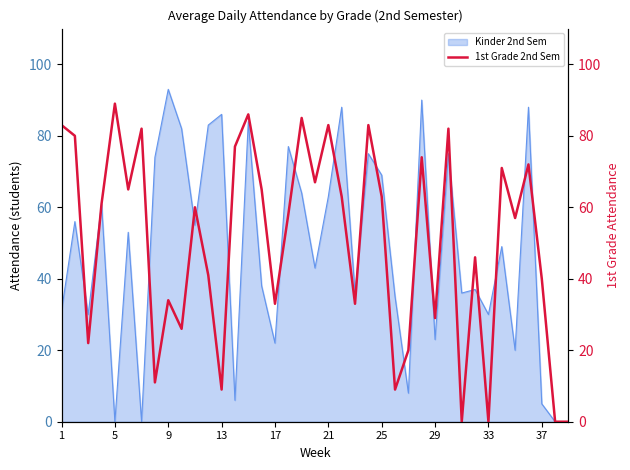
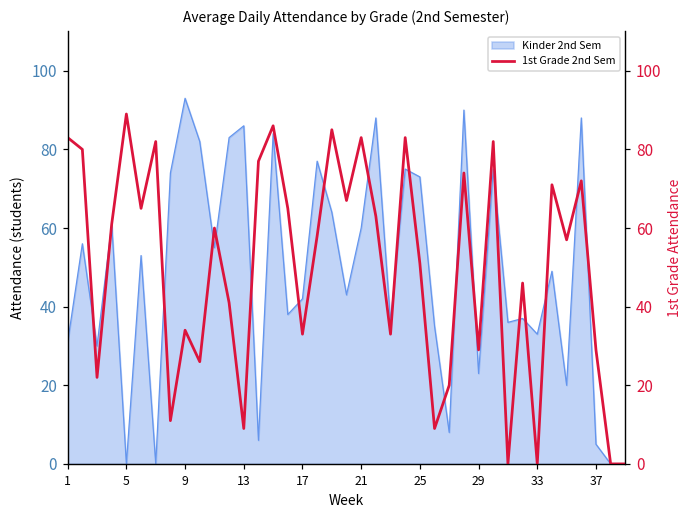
Kinder 2nd Sem, 17: 22 -> 42
Kinder 2nd Sem, 21: 63 -> 60
Kinder 2nd Sem, 25: 69 -> 73
Kinder 2nd Sem, 33: 30 -> 33
1st Grade 2nd Sem, 25: 63 -> 51
1st Grade 2nd Sem, 37: 40 -> 29
